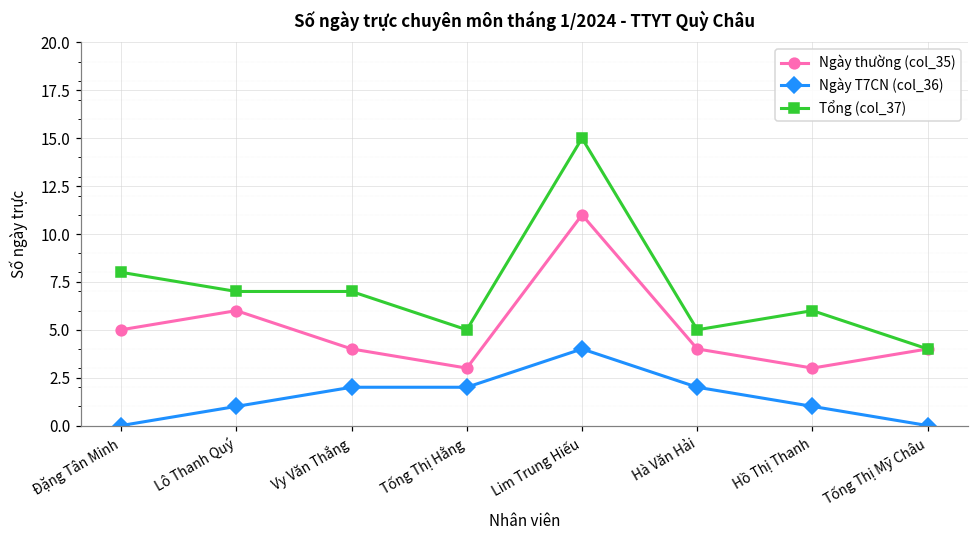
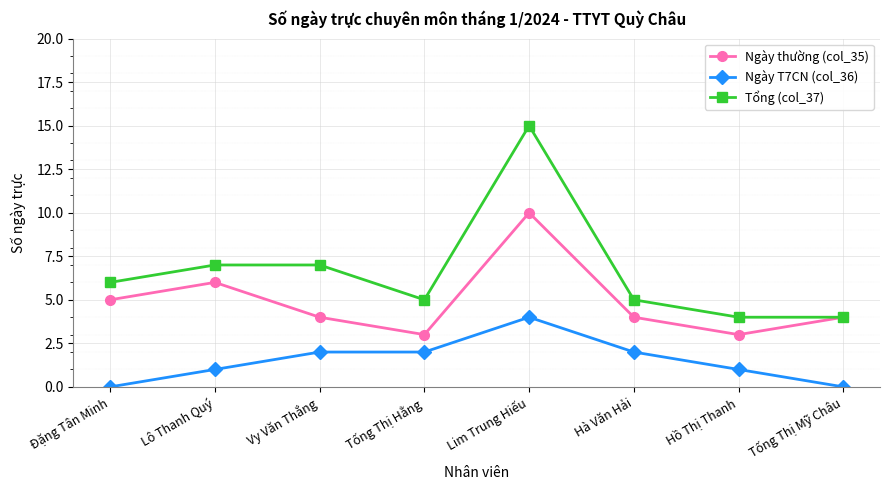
Tổng (col_37), Đặng Tân Minh: 8 -> 6
Ngày thường (col_35), Lim Trung Hiếu: 11 -> 10
Tổng (col_37), Hồ Thị Thanh: 6 -> 4
